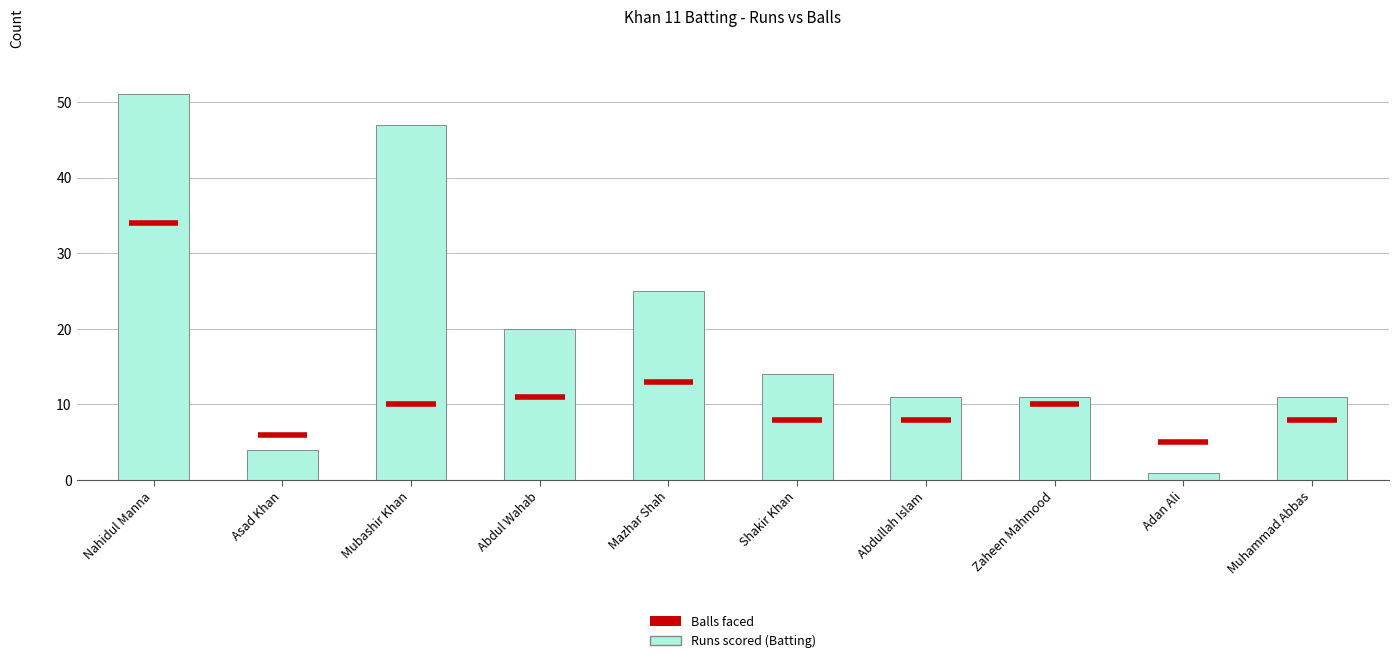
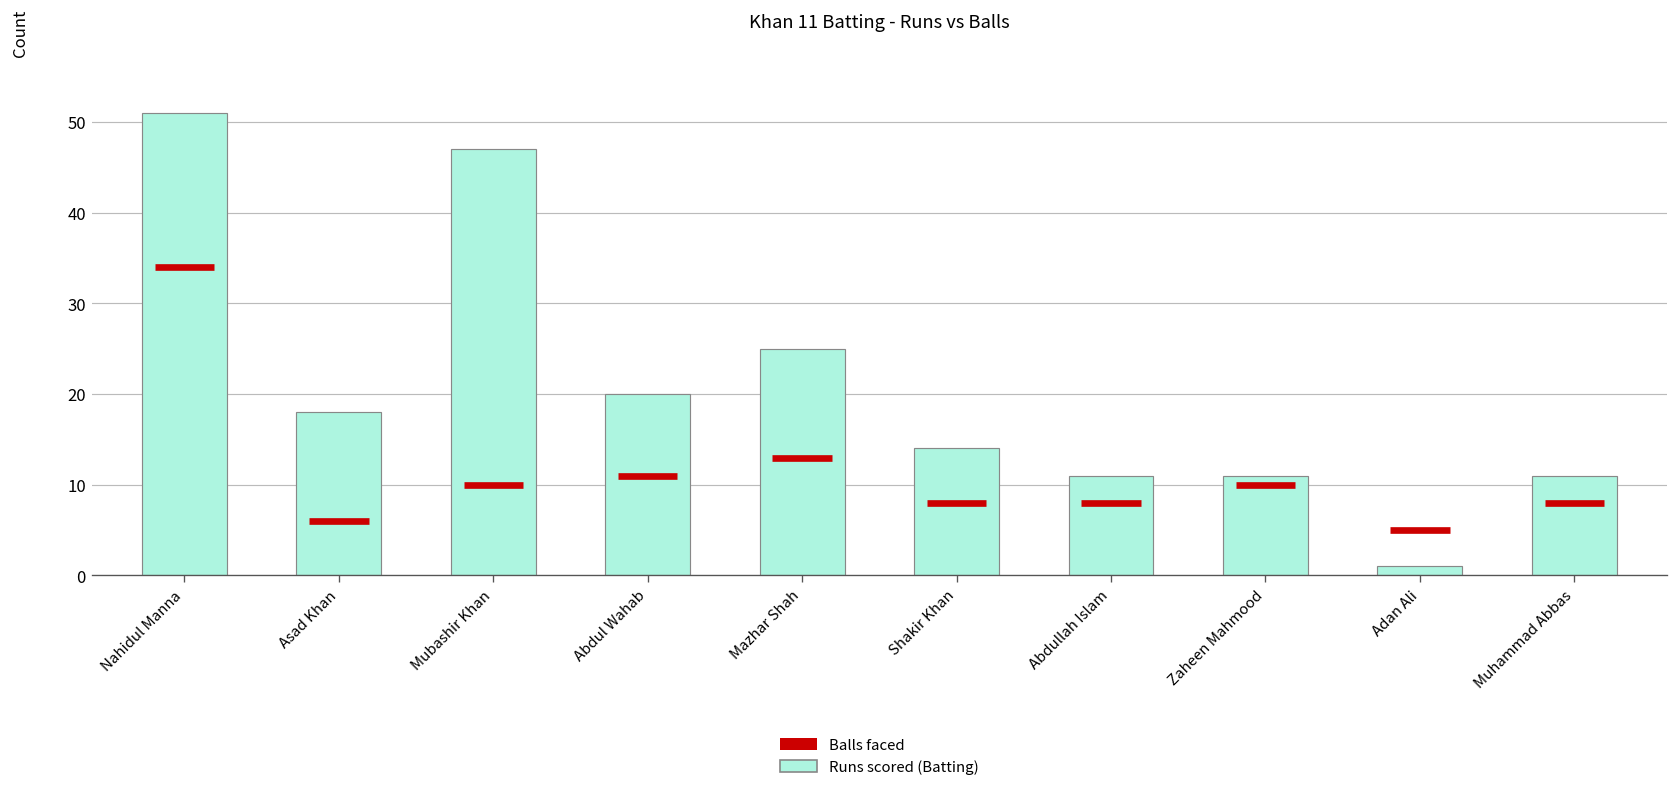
Asad Khan: 4 -> 18
